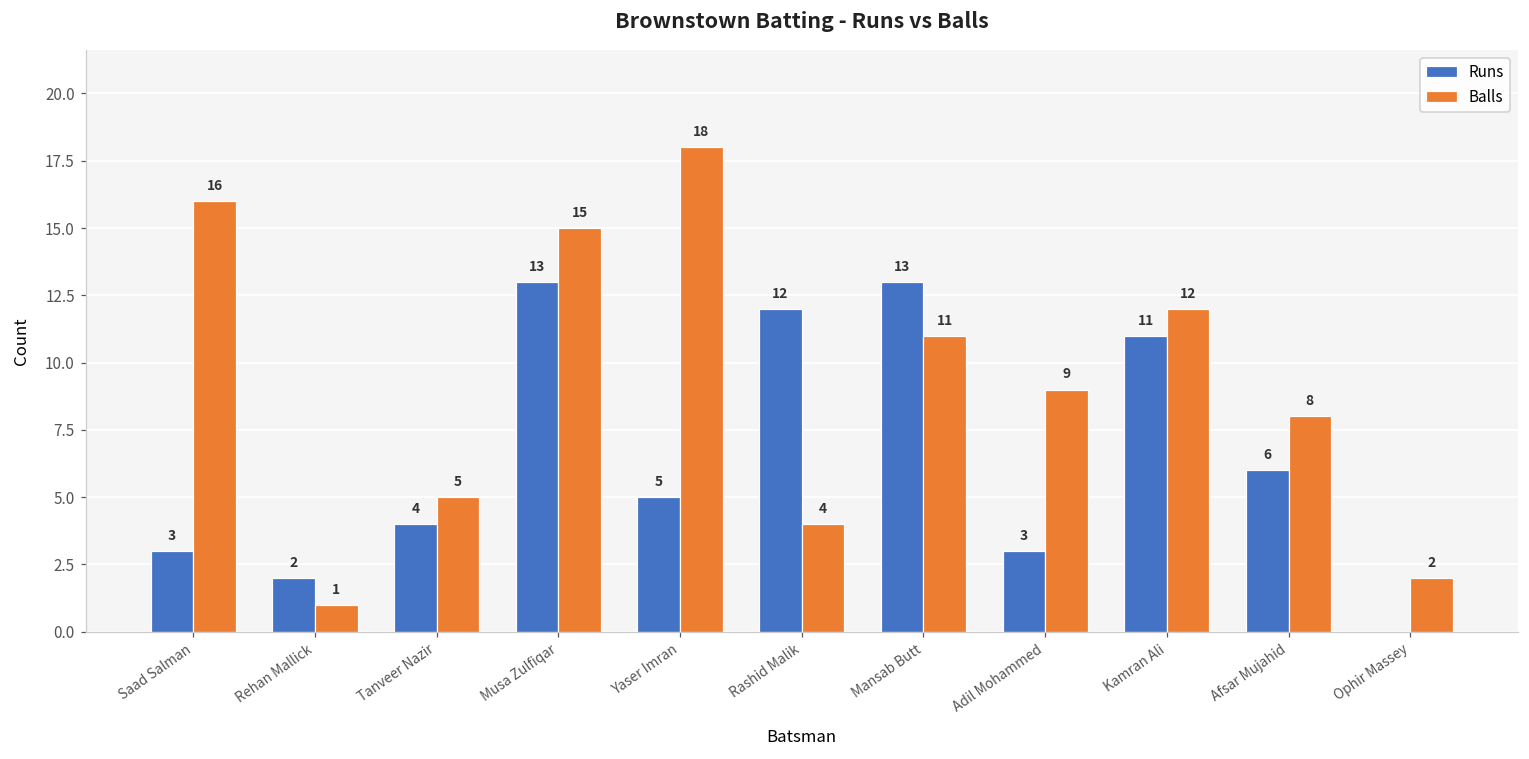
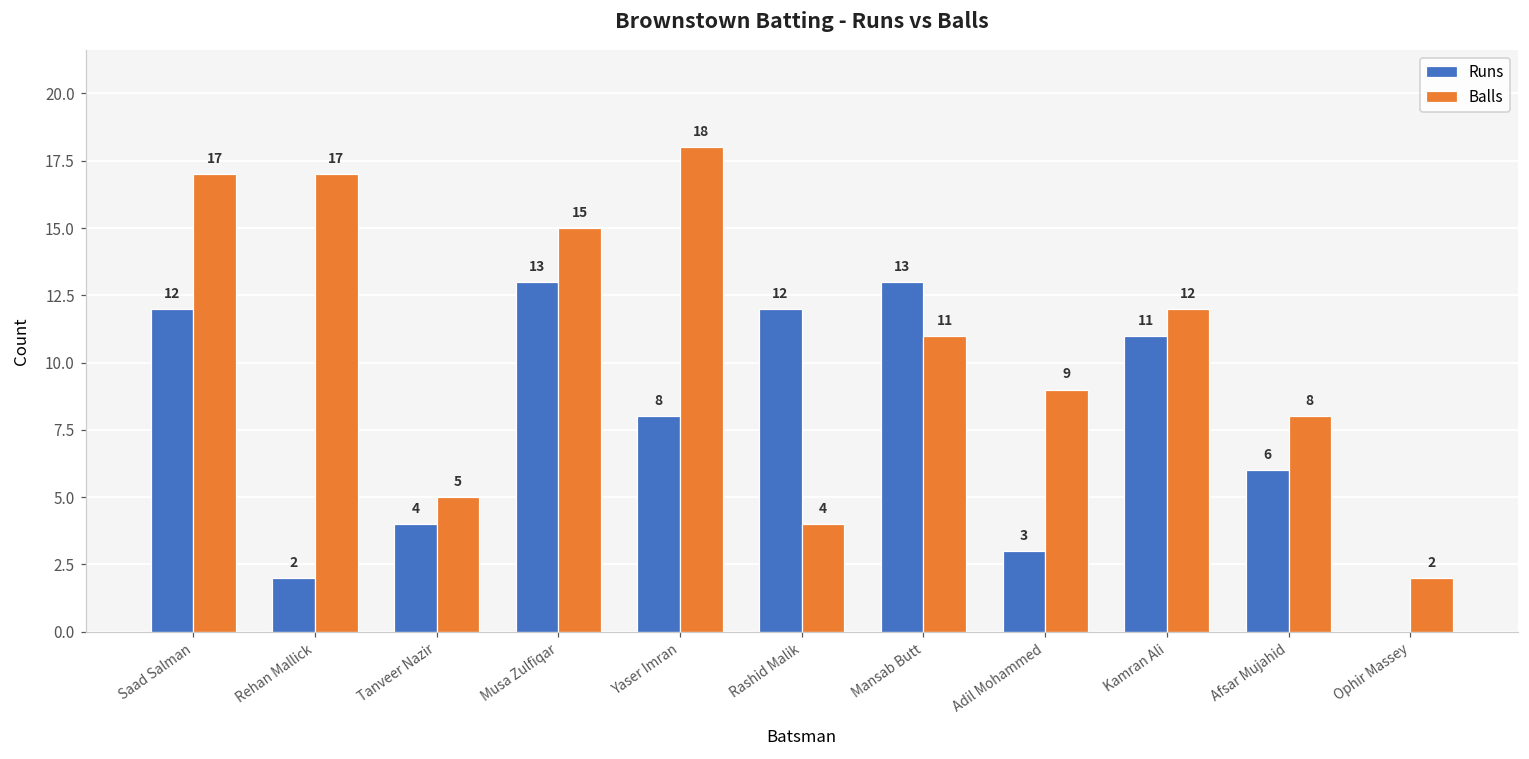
Runs, Saad Salman: 3 -> 12
Balls, Saad Salman: 16 -> 17
Balls, Rehan Mallick: 1 -> 17
Runs, Yaser Imran: 5 -> 8
